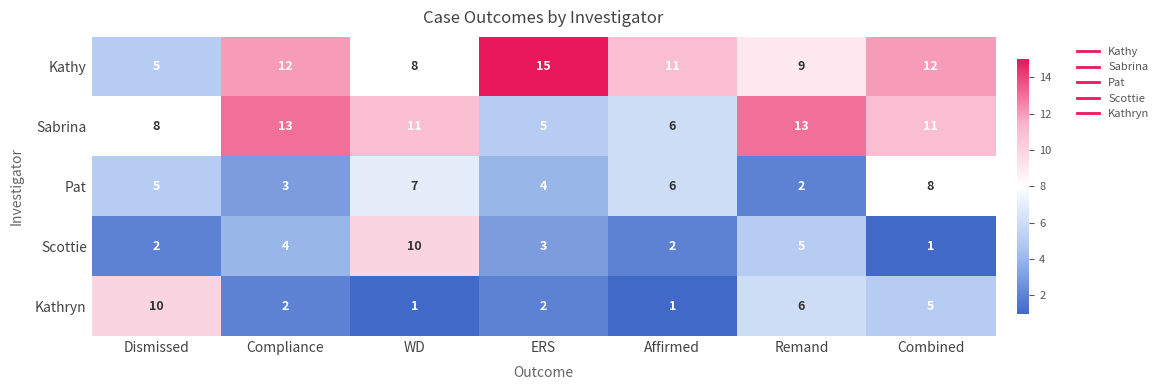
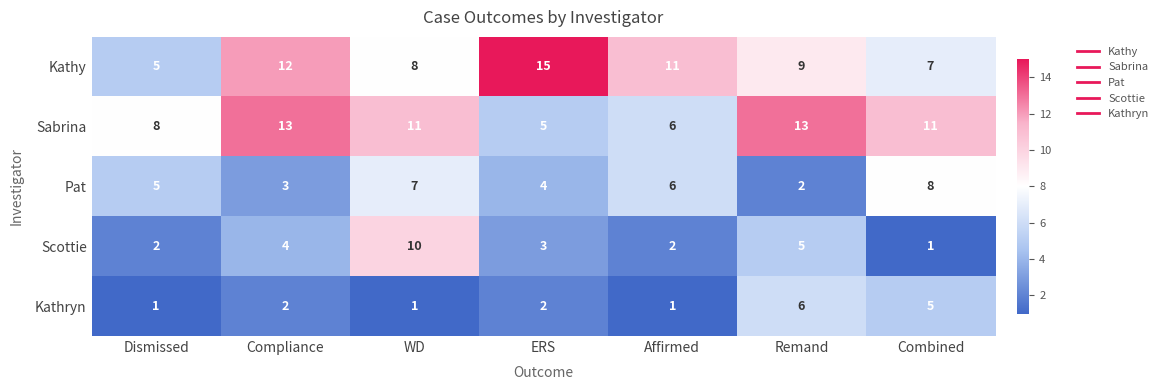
Kathy, Combined: 12 -> 7
Kathryn, Dismissed: 10 -> 1
